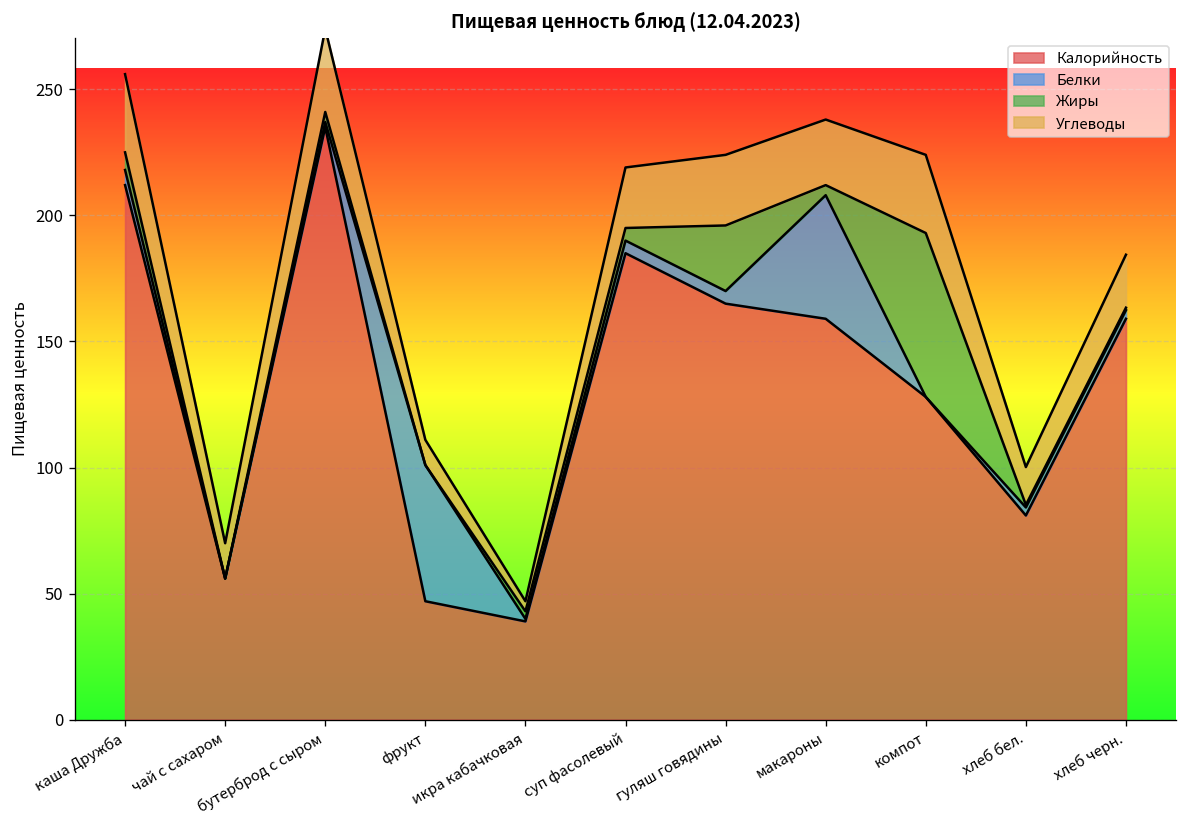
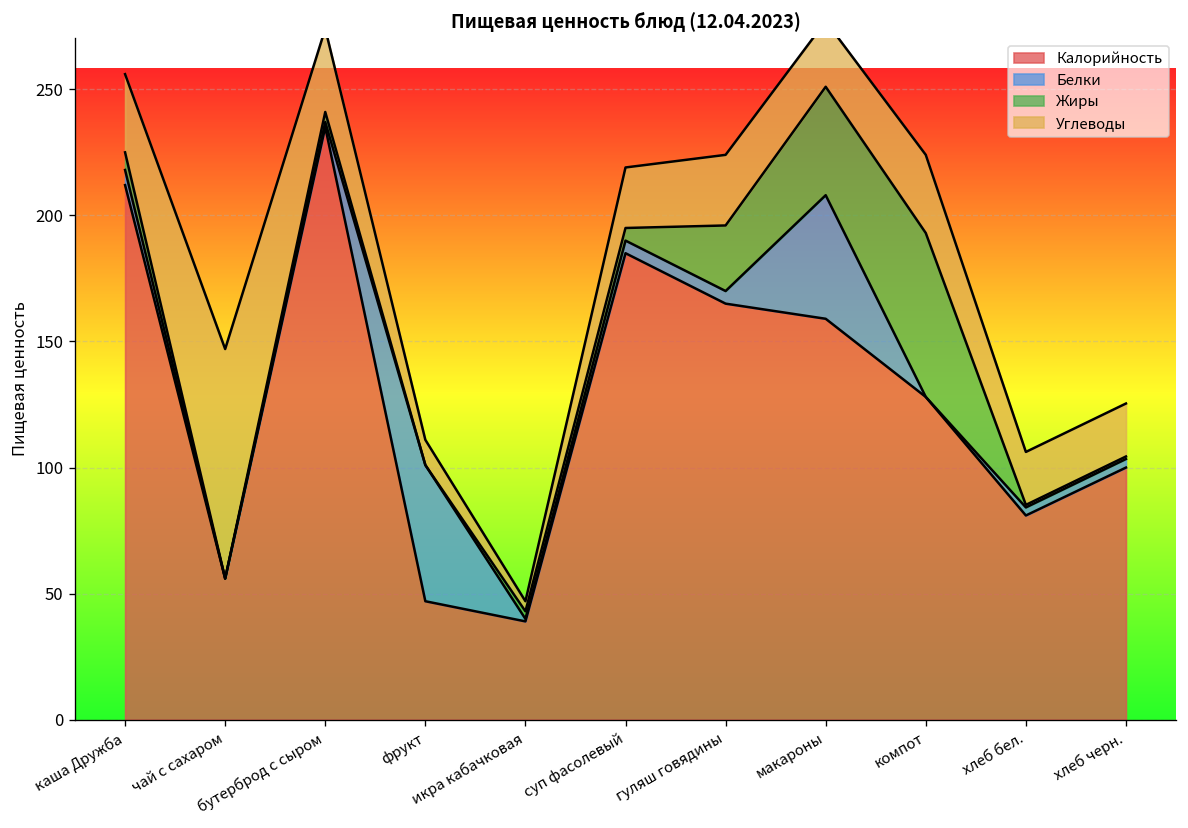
Углеводы, чай с сахаром: 14 -> 91
Жиры, макароны: 4 -> 43
Углеводы, хлеб бел.: 15 -> 21
Калорийность, хлеб черн.: 159 -> 100
